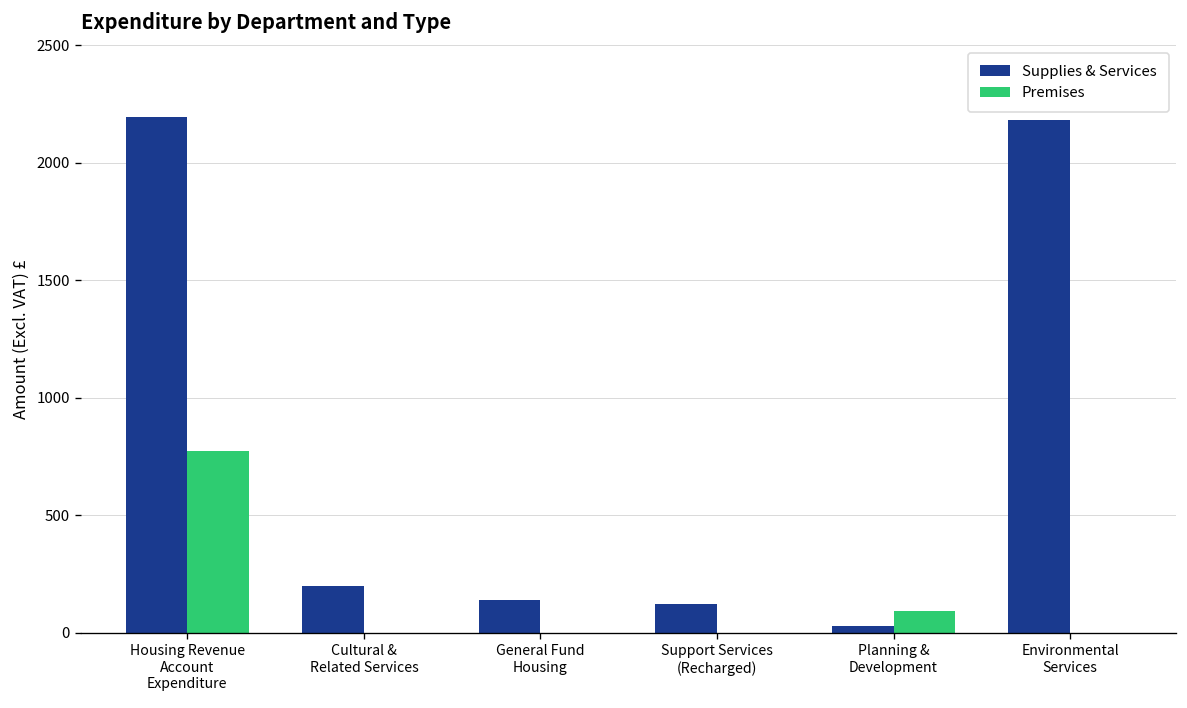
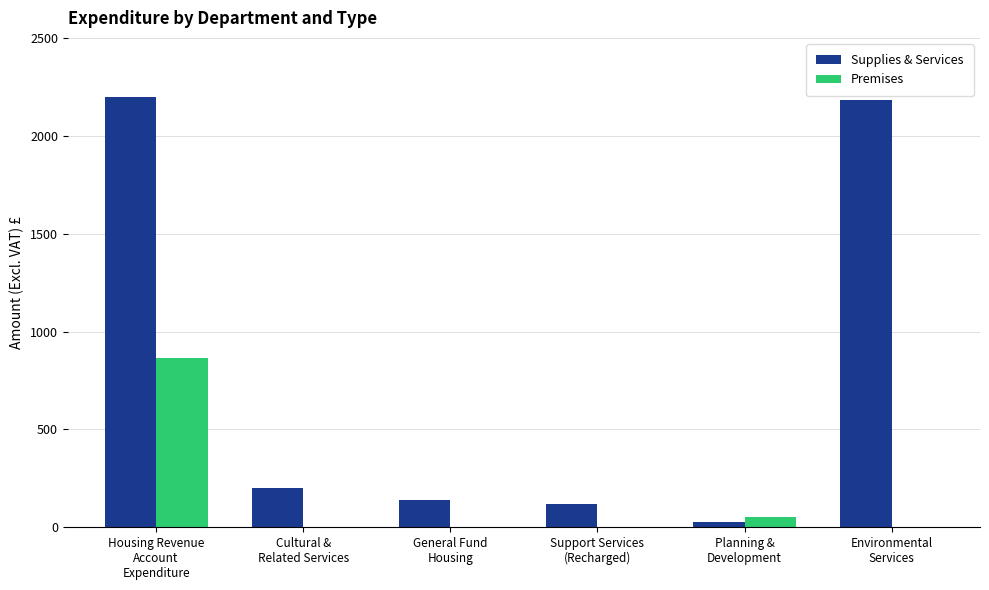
Premises, Housing Revenue Account Expenditure: 770 -> 860
Premises, Planning & Development: 90 -> 50
